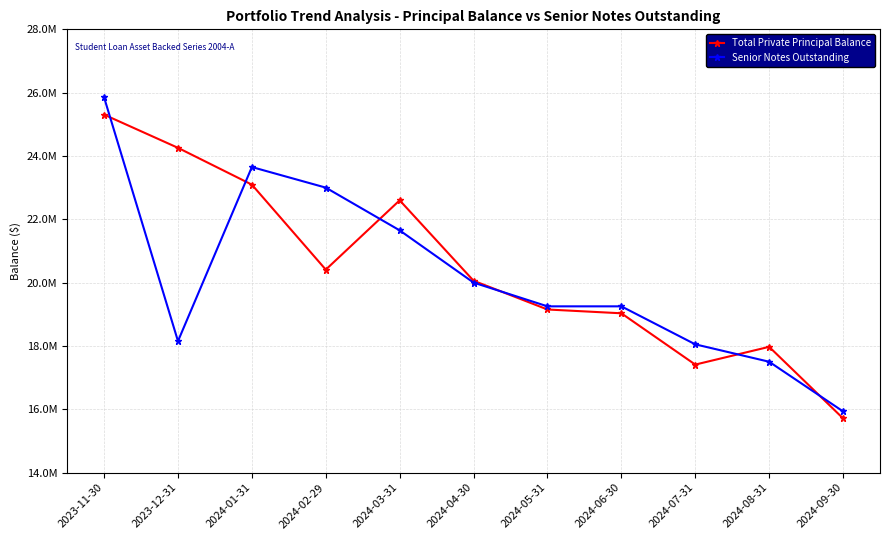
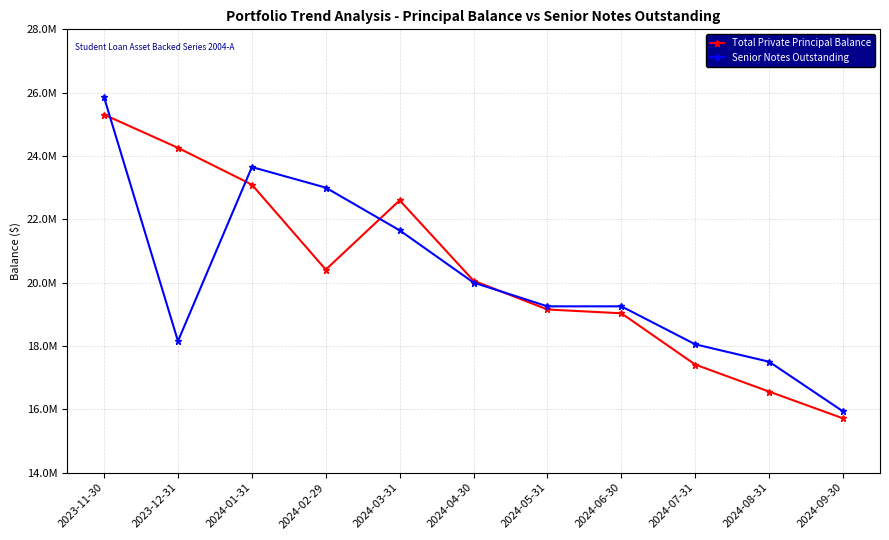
Total Private Principal Balance, 2024-08-31: 18000000 -> 16600000
